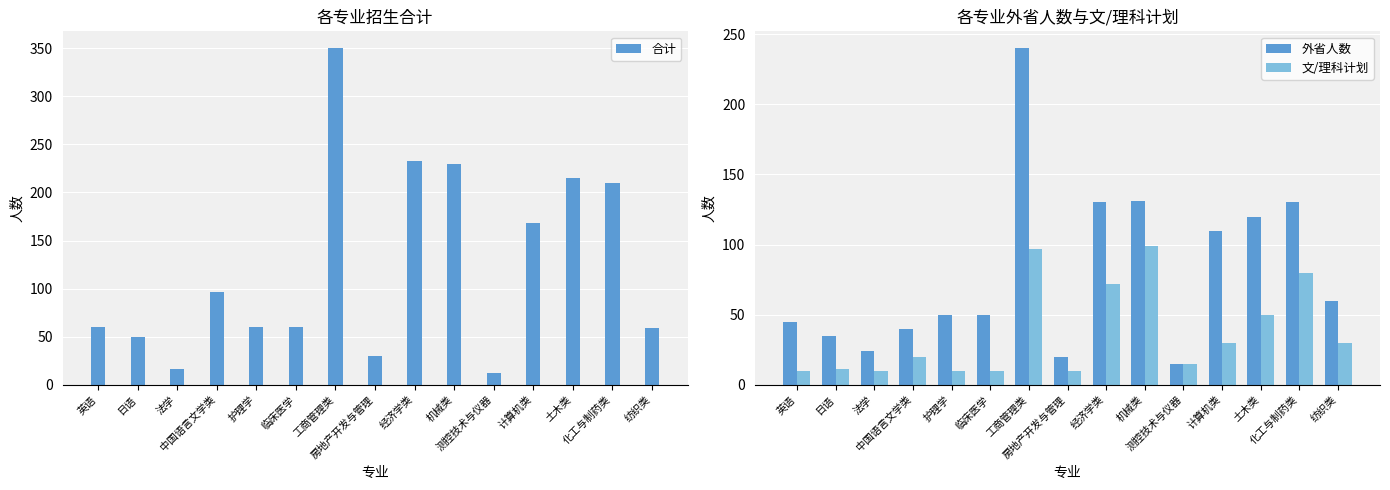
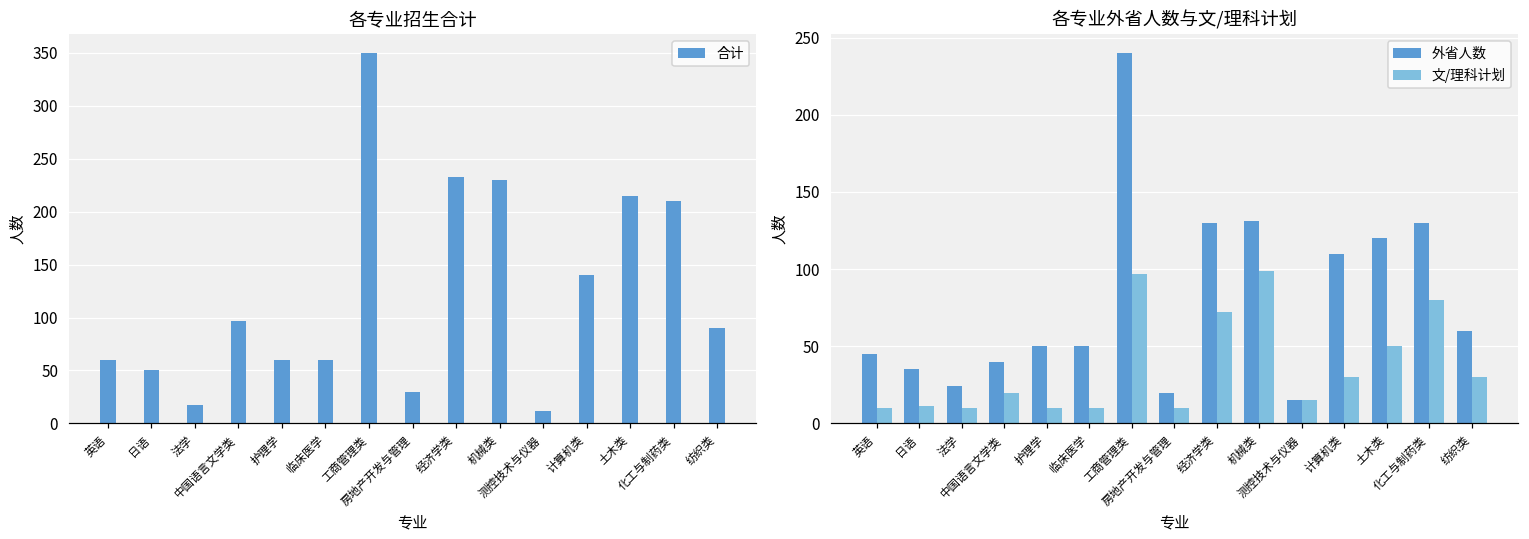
各专业招生合计, 计算机类: 170 -> 140
各专业招生合计, 纺织类: 60 -> 90
